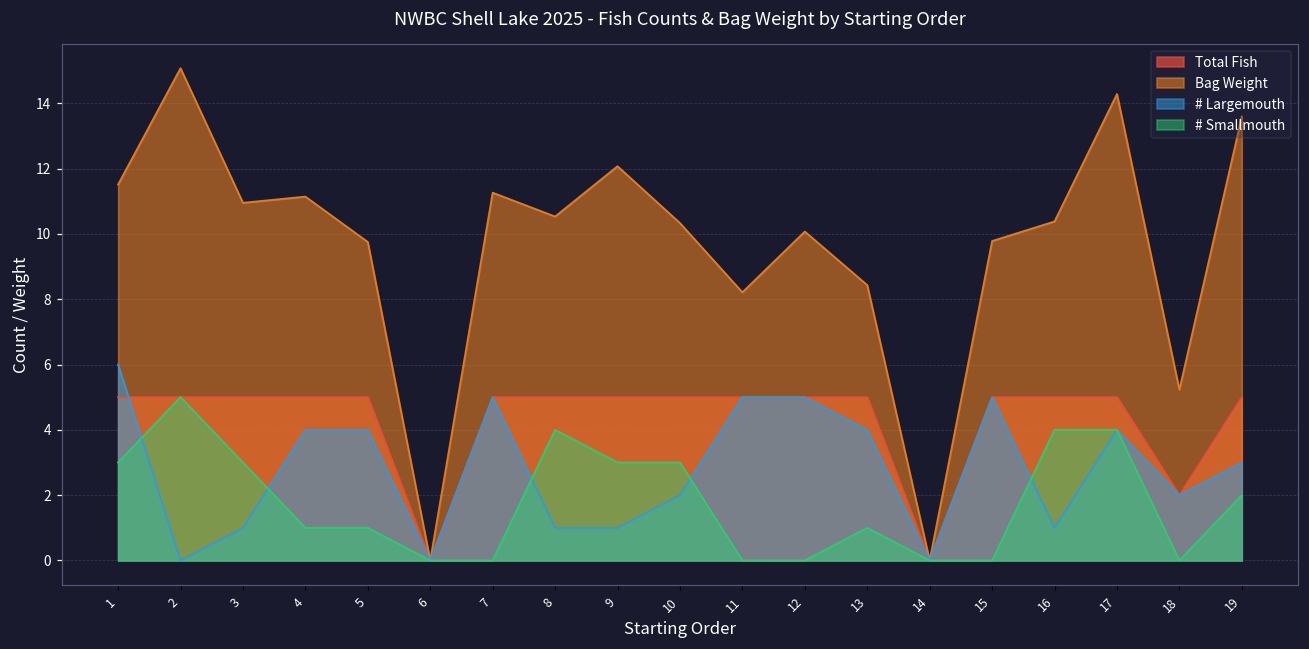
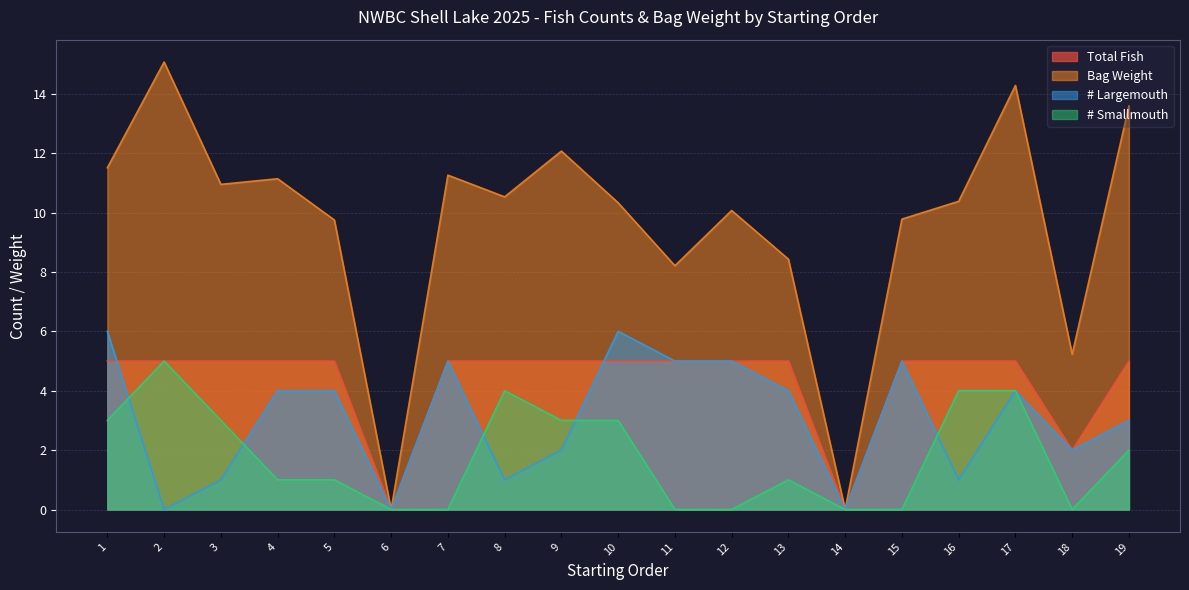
# Largemouth, 9: 1 -> 2
# Largemouth, 10: 2 -> 6
